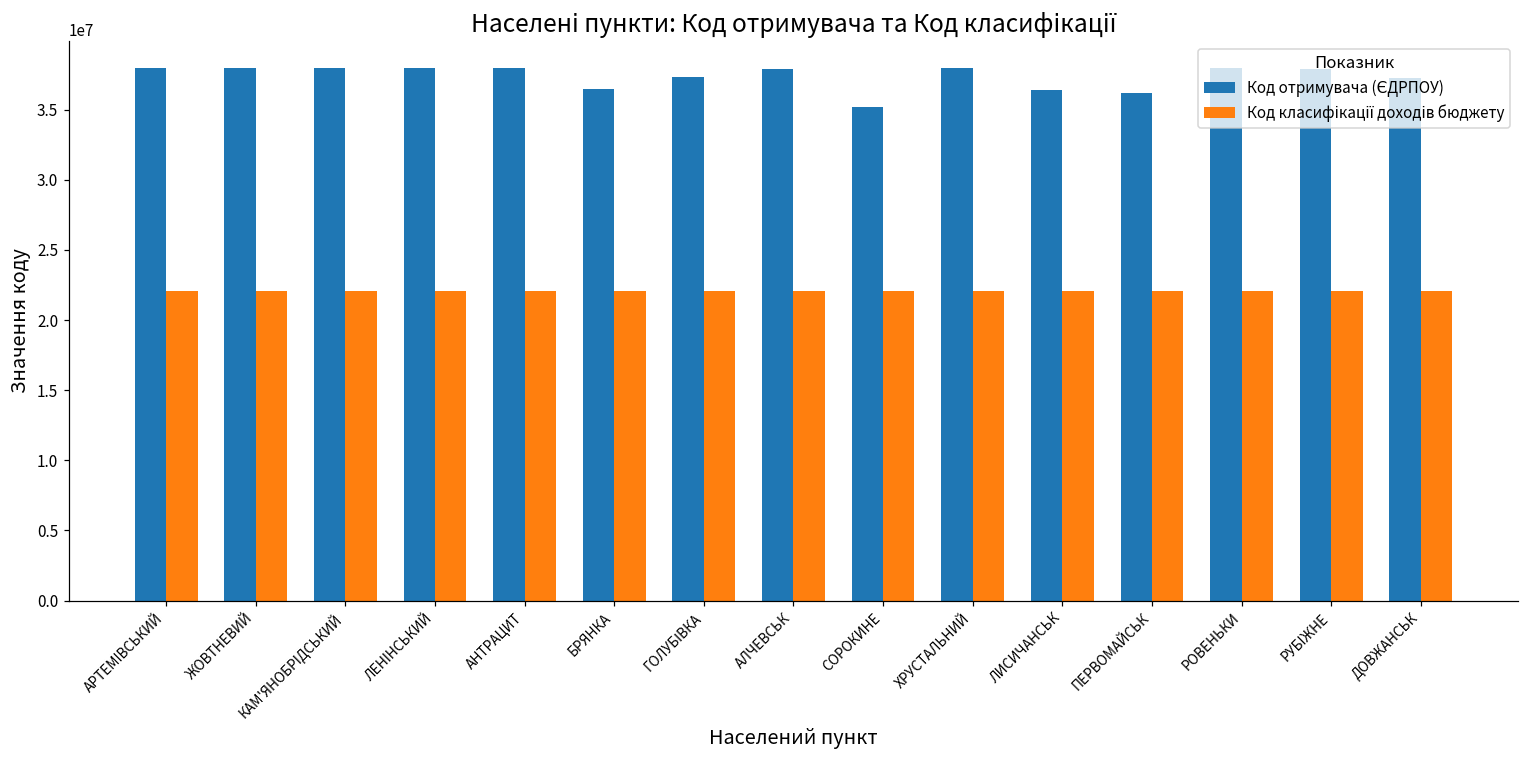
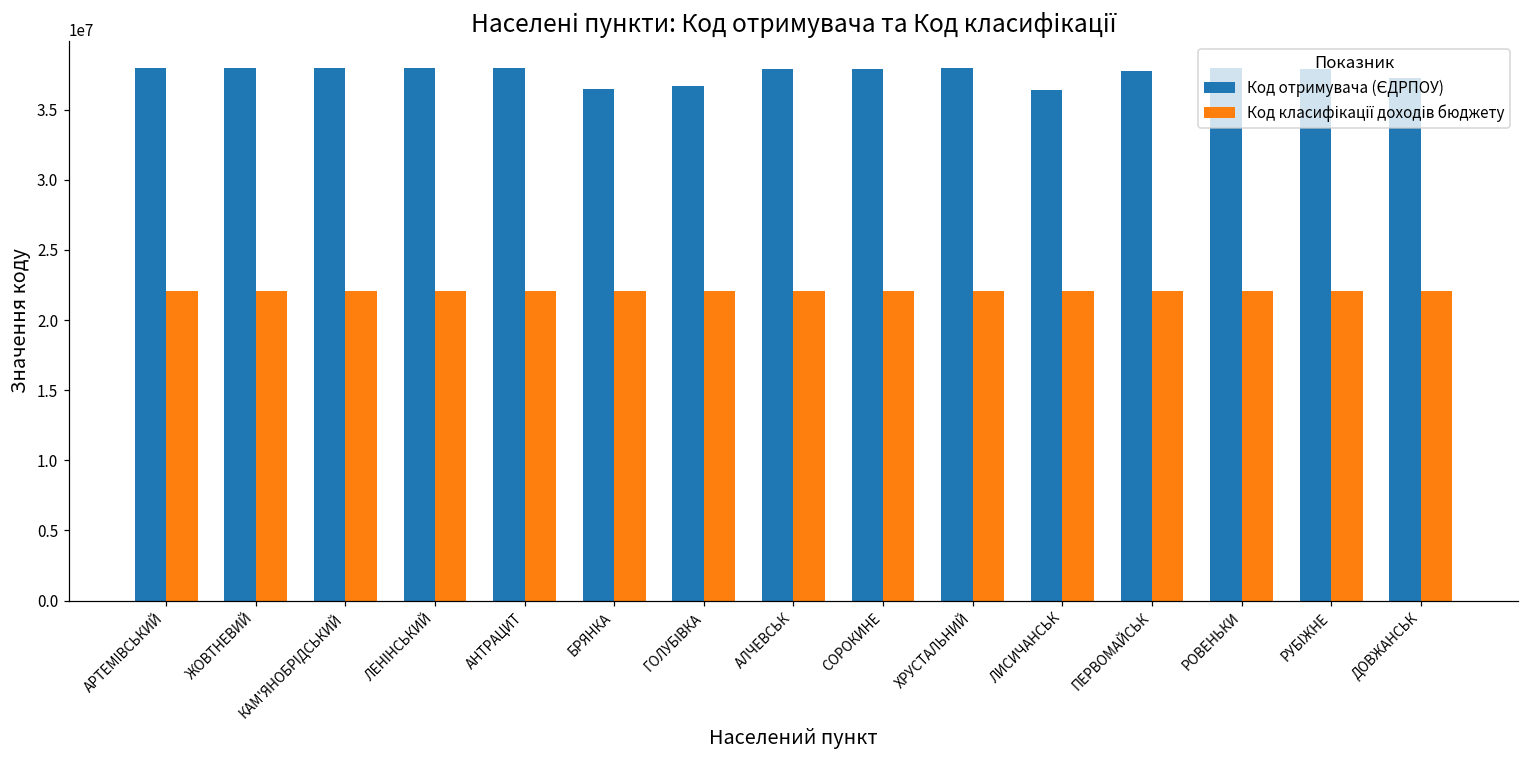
Код отримувача (ЄДРПОУ), ГОЛУБІВКА: 37300000 -> 36700000
Код отримувача (ЄДРПОУ), СОРОКИНЕ: 35200000 -> 37900000
Код отримувача (ЄДРПОУ), ПЕРВОМАЙСЬК: 36200000 -> 37700000
